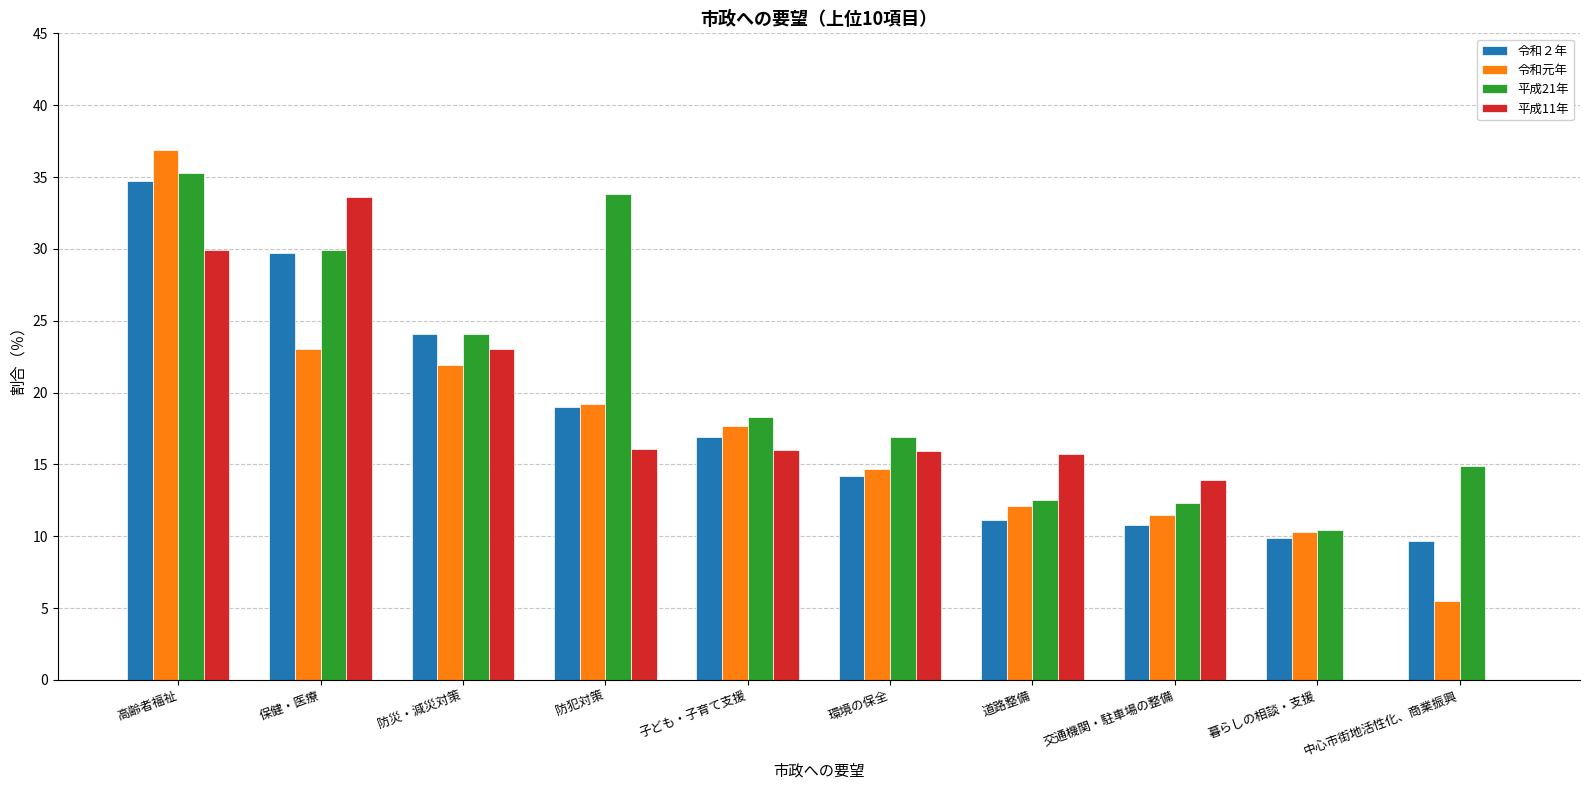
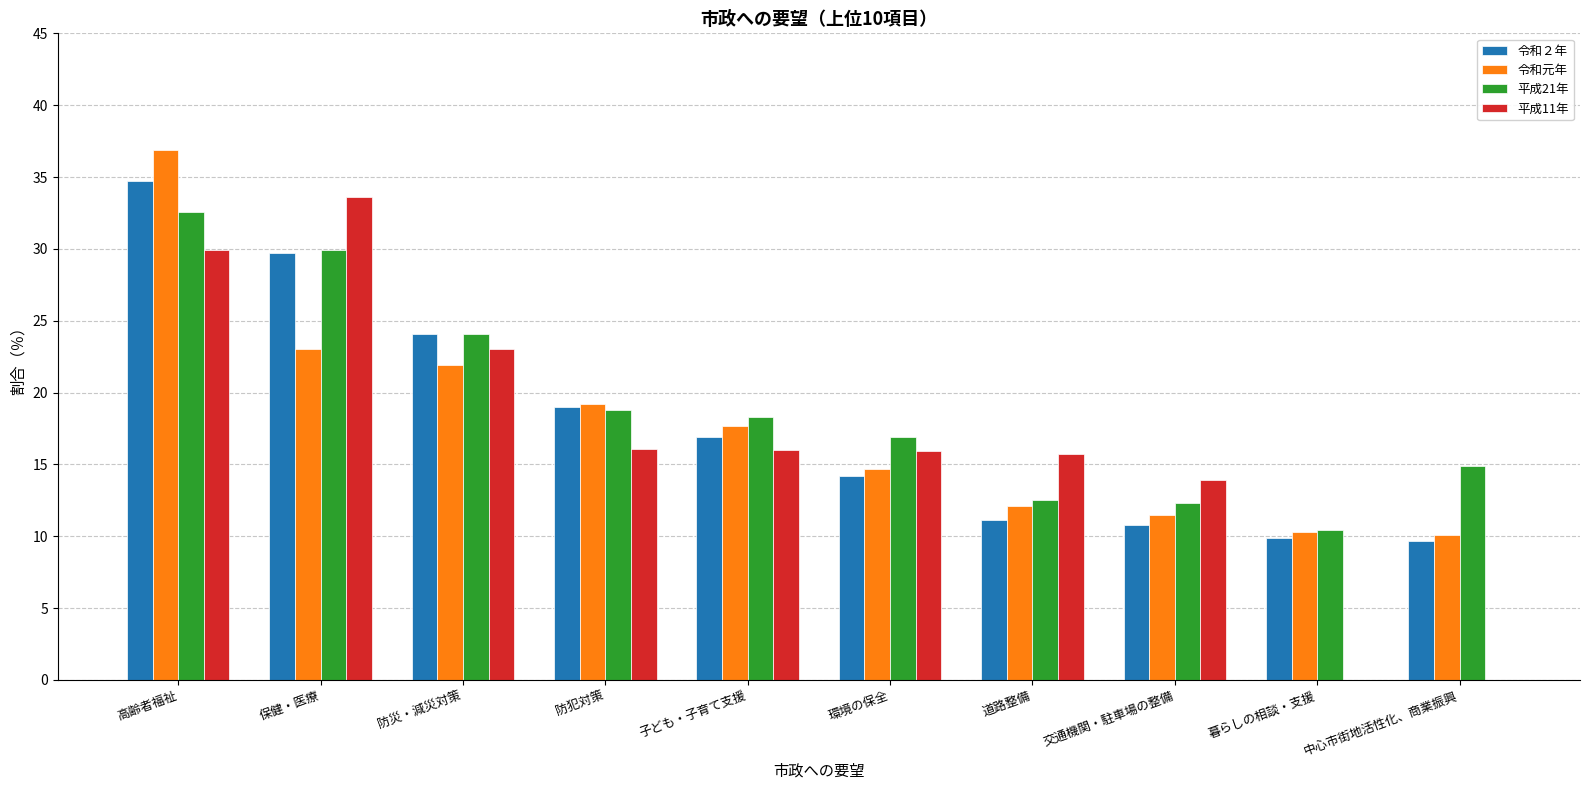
平成21年, 高齢者福祉: 35.3 -> 32.6
平成21年, 防犯対策: 33.8 -> 18.8
令和元年, 中心市街地活性化、商業振興: 5.5 -> 10.1
